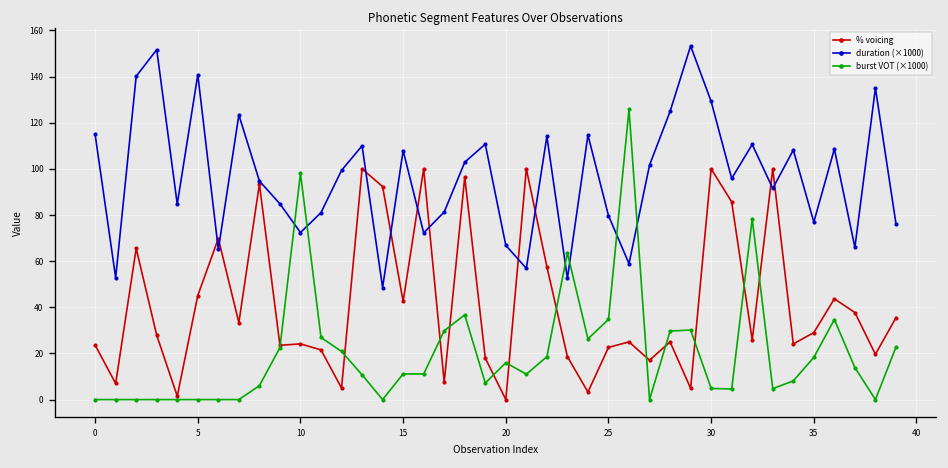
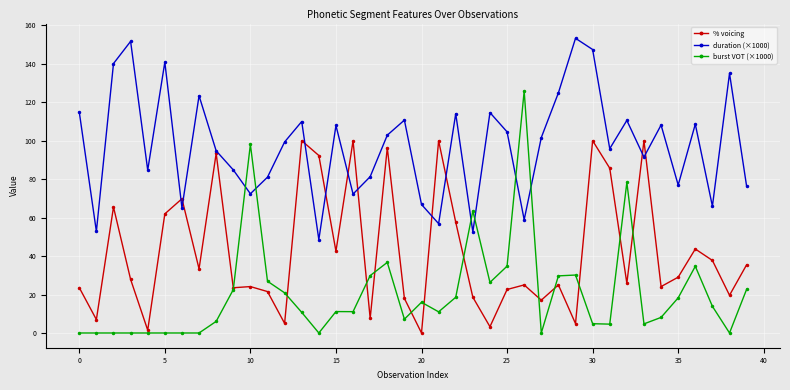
% voicing, 5: 45 -> 62
duration (×1000), 25: 80 -> 105
duration (×1000), 30: 129 -> 147
